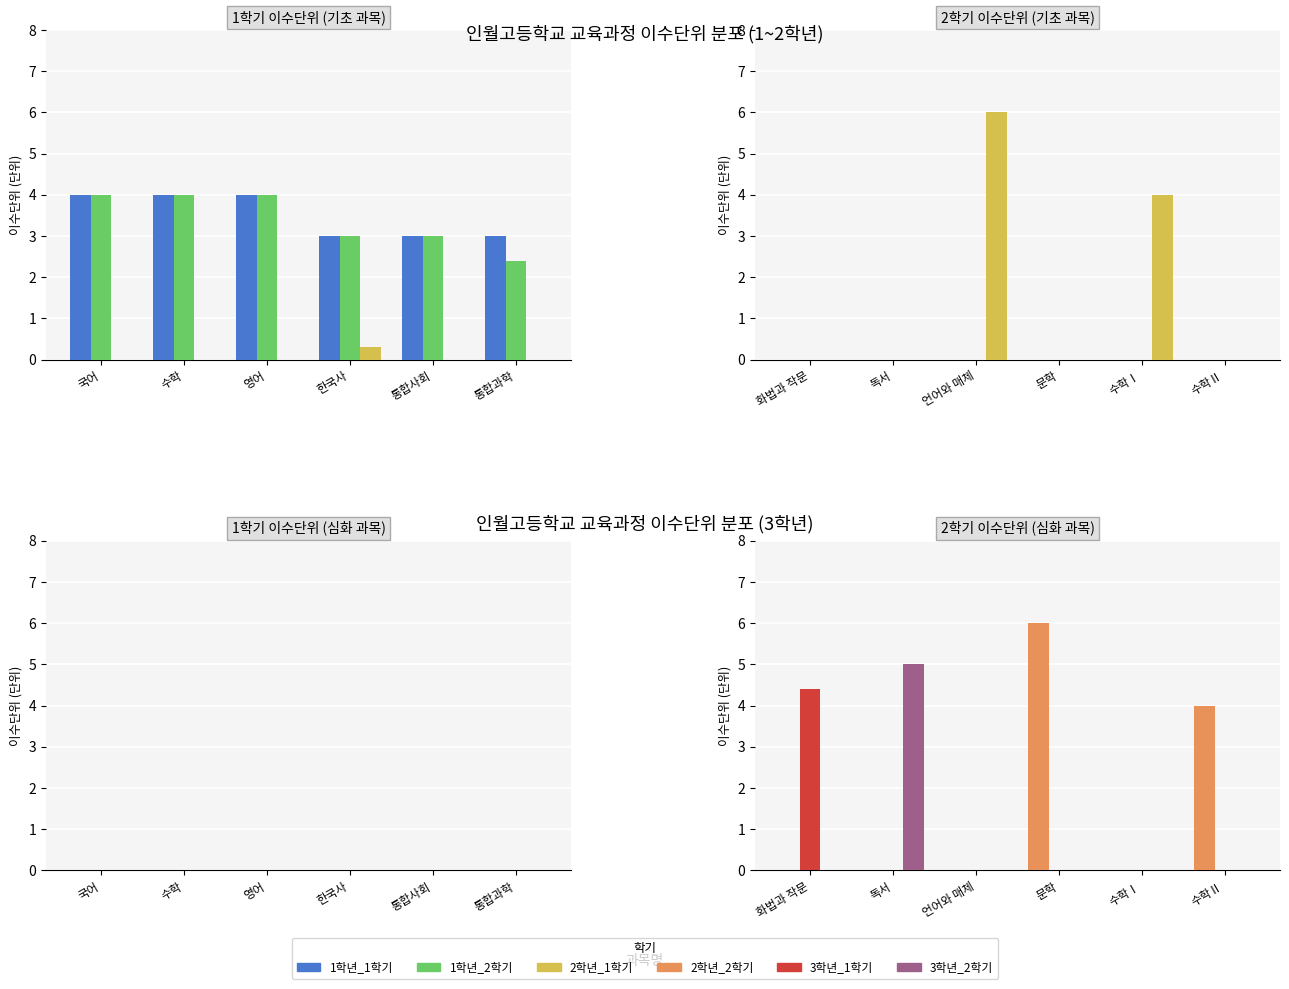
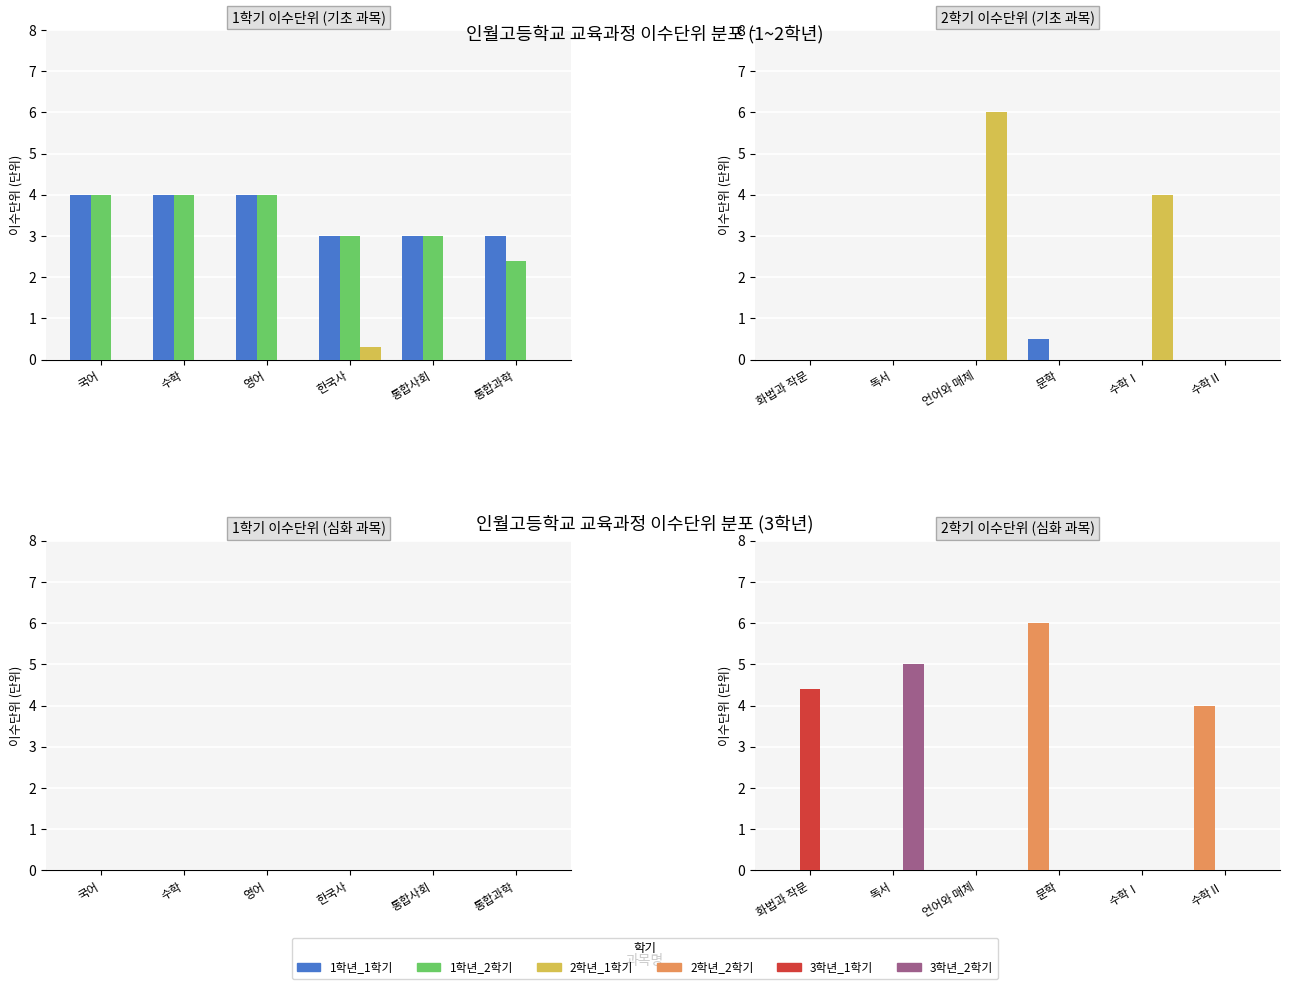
2학기 이수단위 (기초 과목), 1학년_1학기, 문학: 0.0 -> 0.5
